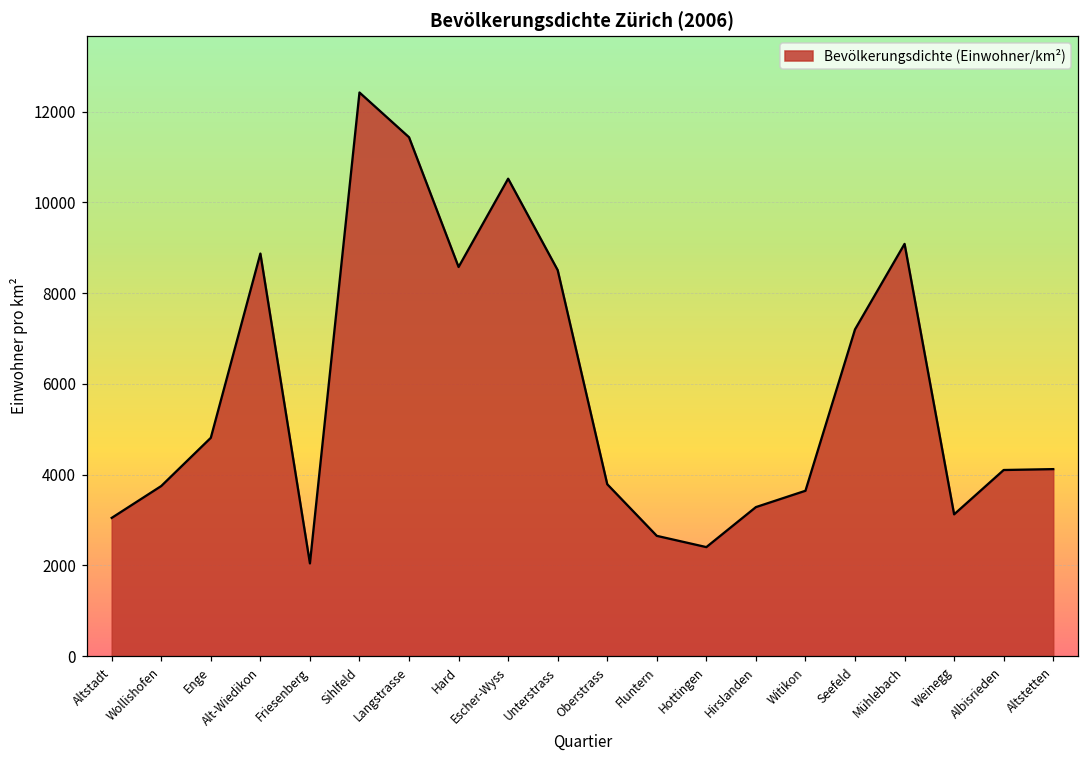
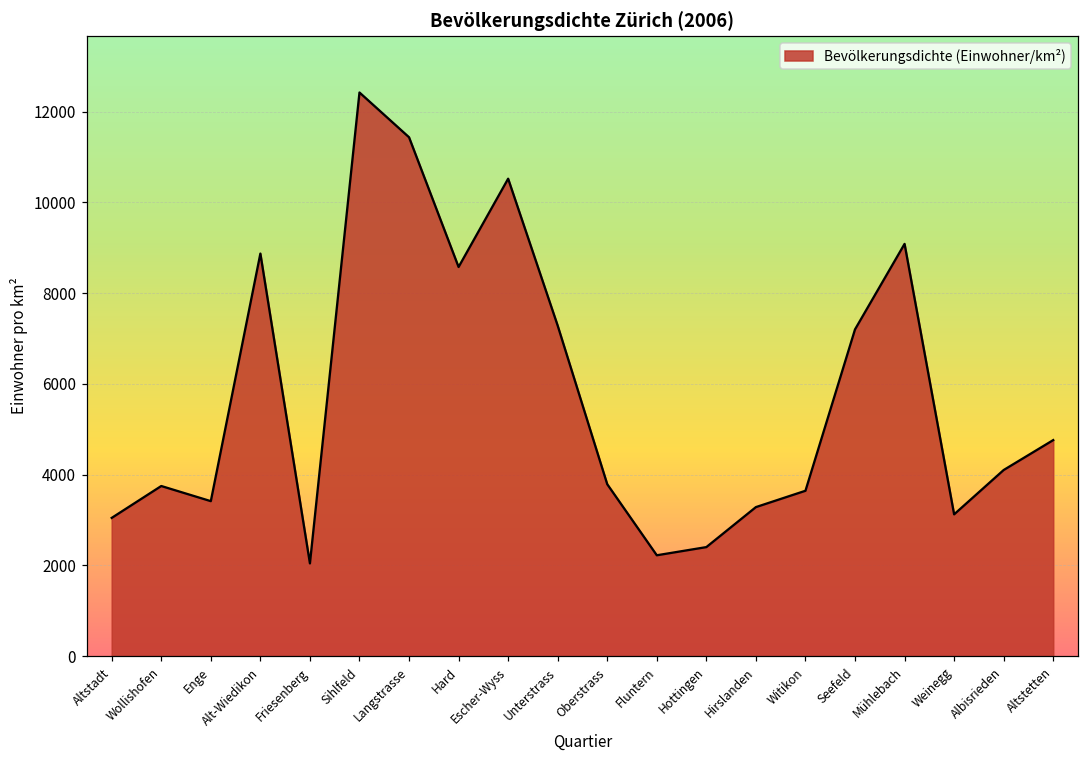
Enge: 4800 -> 3400
Unterstrass: 8500 -> 7300
Fluntern: 2700 -> 2200
Altstetten: 4100 -> 4800
